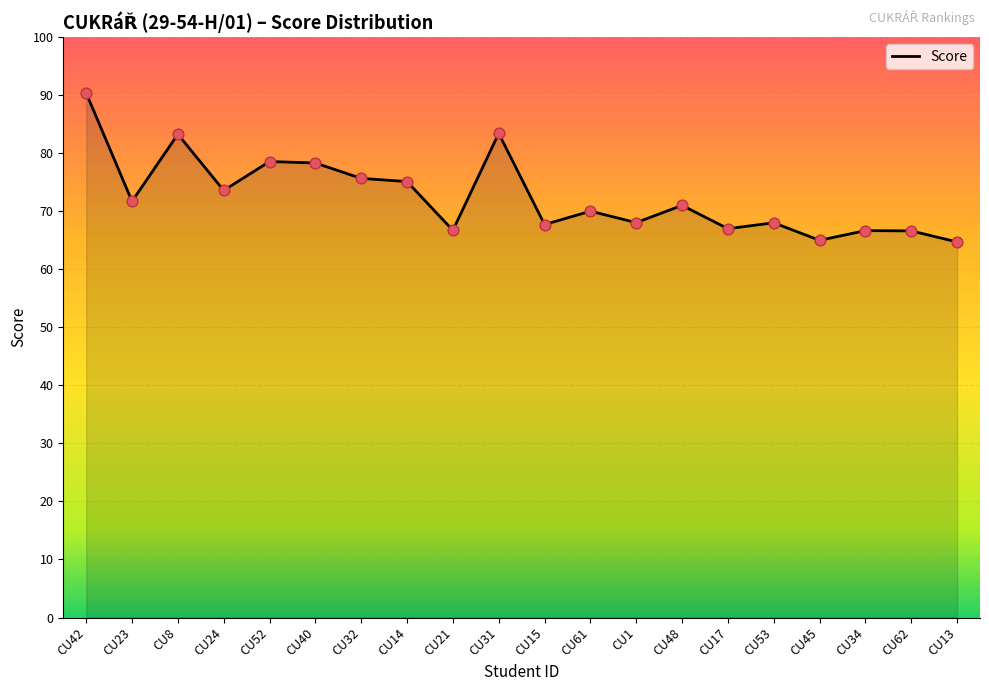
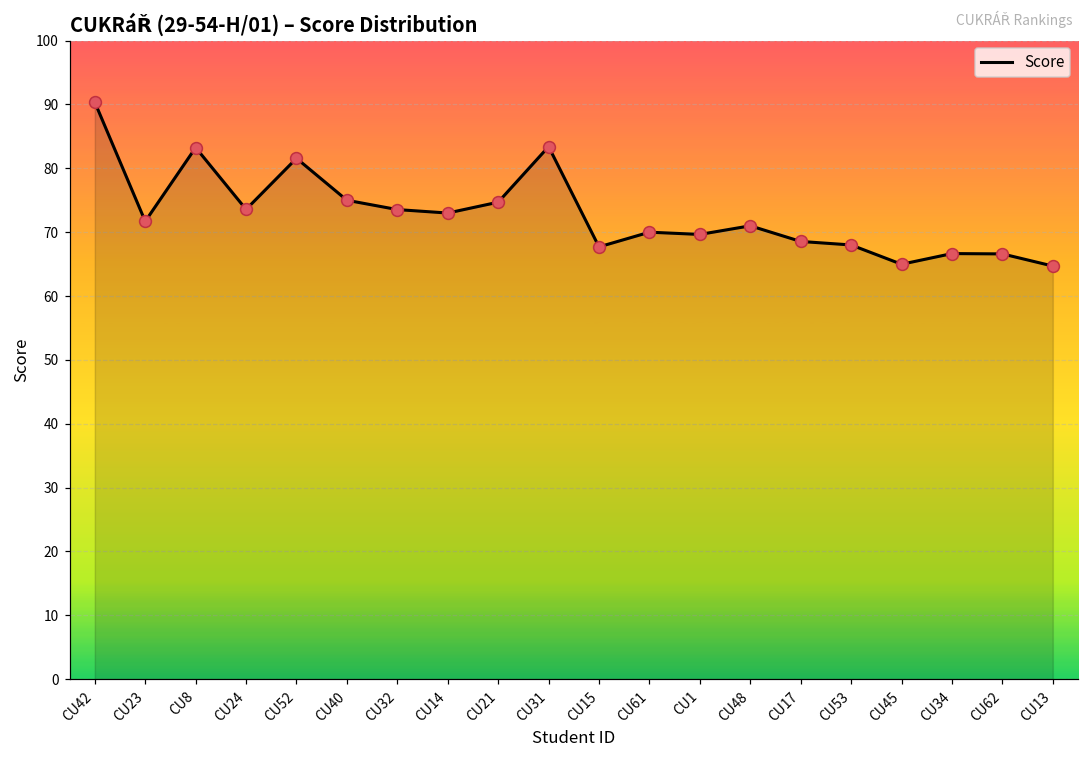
CU52: 79 -> 82
CU40: 78 -> 75
CU32: 76 -> 74
CU14: 75 -> 73
CU21: 67 -> 75
CU1: 68 -> 70
CU17: 67 -> 69
